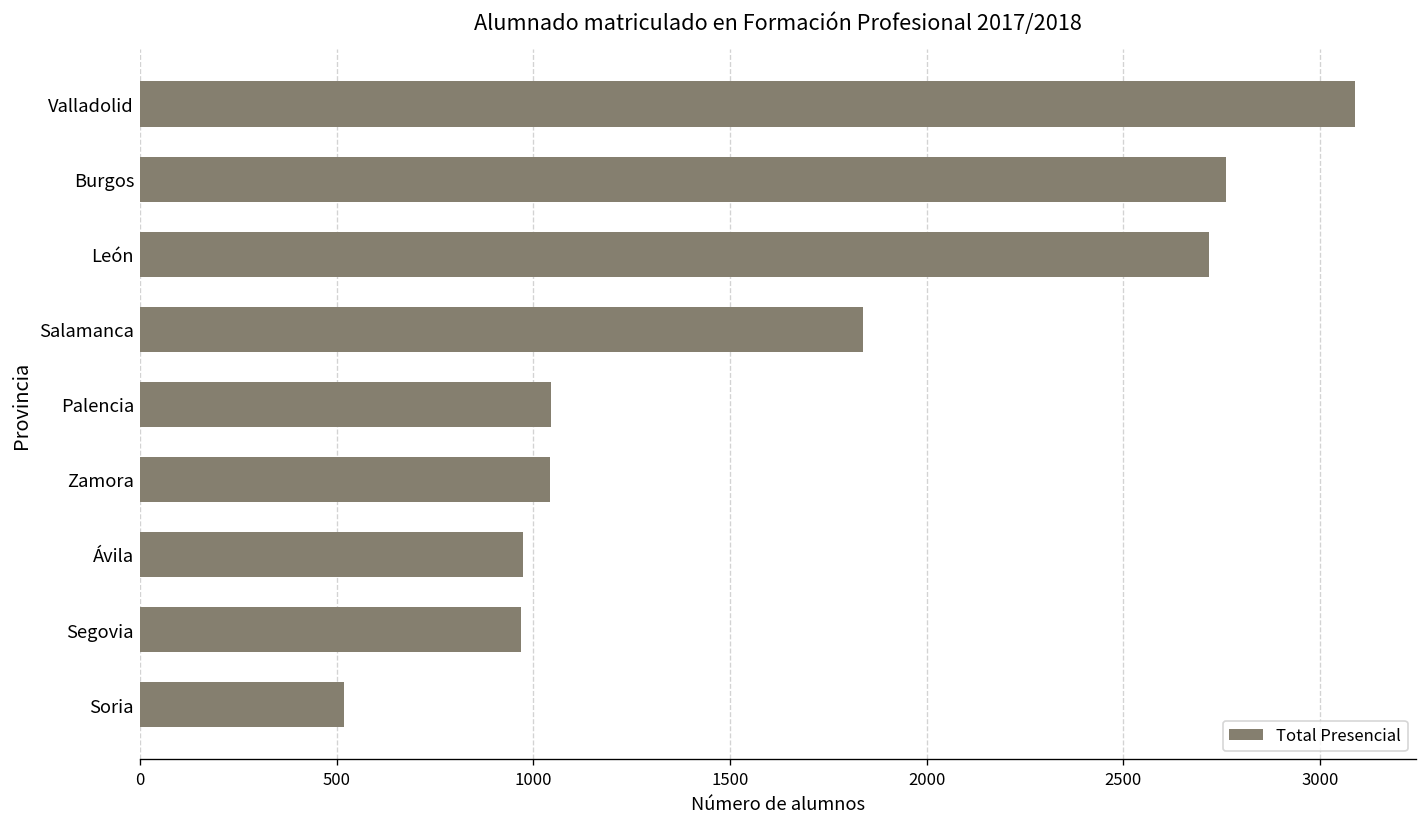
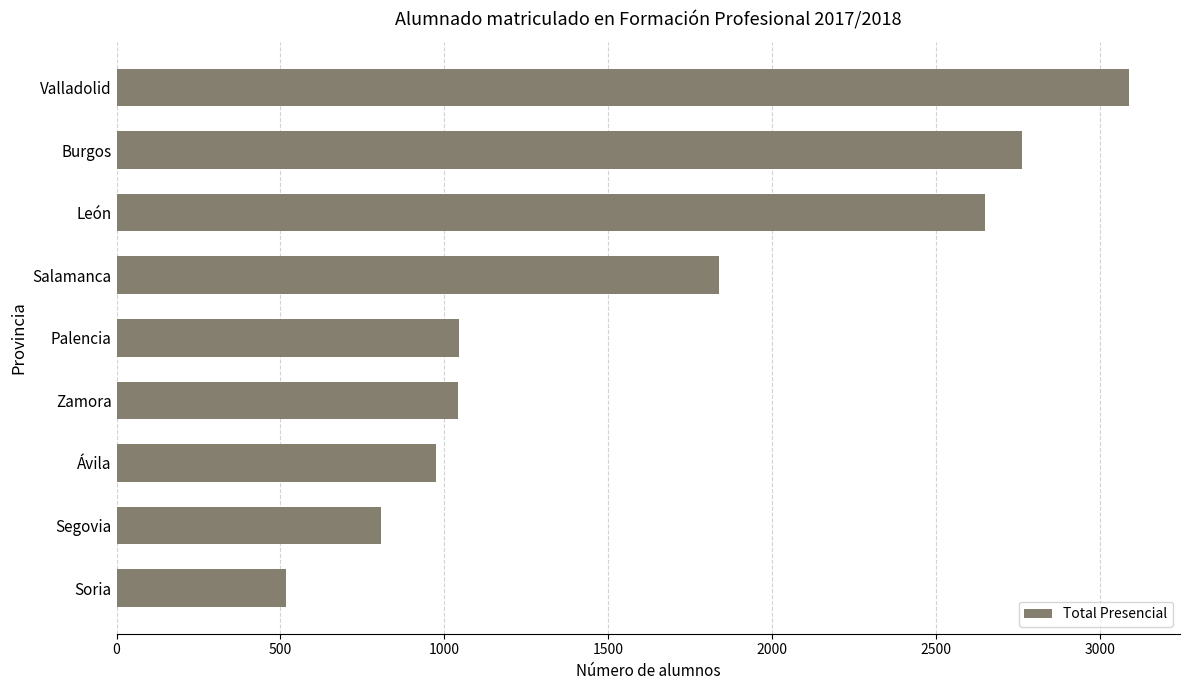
León: 2720 -> 2650
Segovia: 970 -> 810
